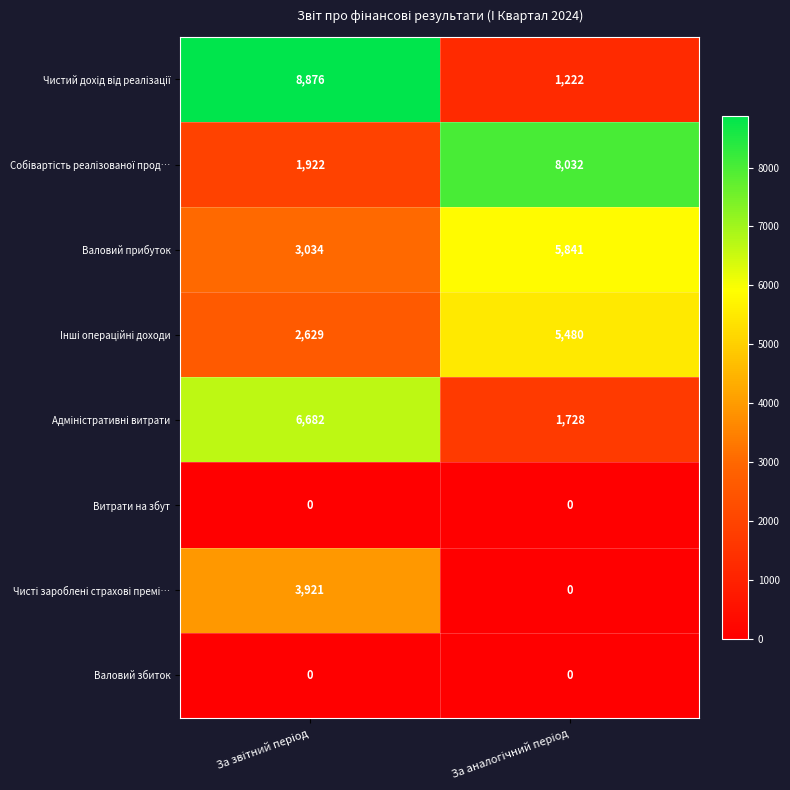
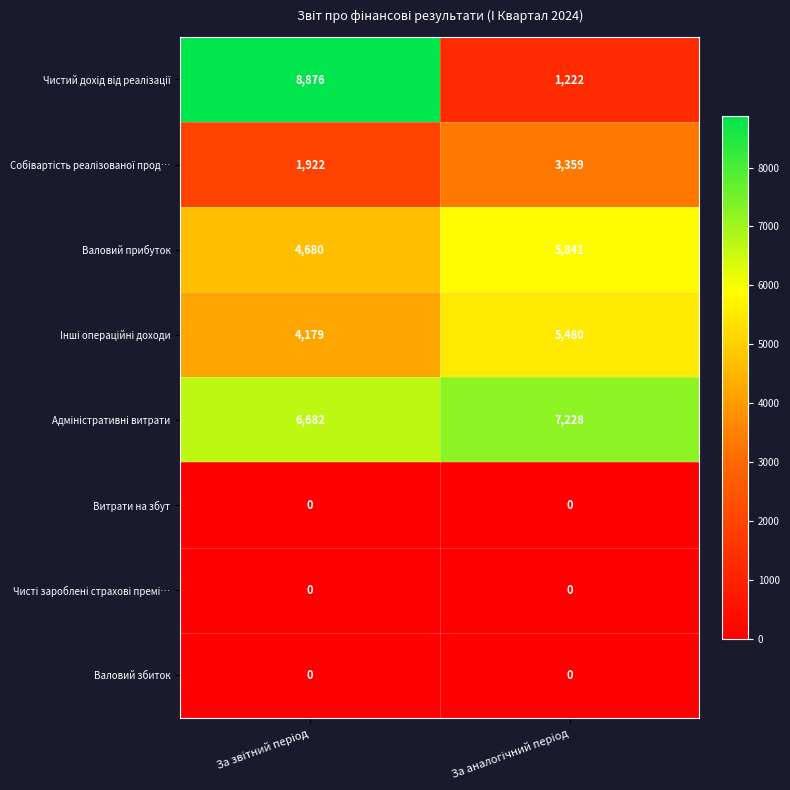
Собівартість реалізованої прод…, За аналогічний період: 8,032 -> 3,359
Валовий прибуток, За звітний період: 3,034 -> 4,680
Інші операційні доходи, За звітний період: 2,629 -> 4,179
Адміністративні витрати, За аналогічний період: 1,728 -> 7,228
Чисті зароблені страхові премі…, За звітний період: 3,921 -> 0
